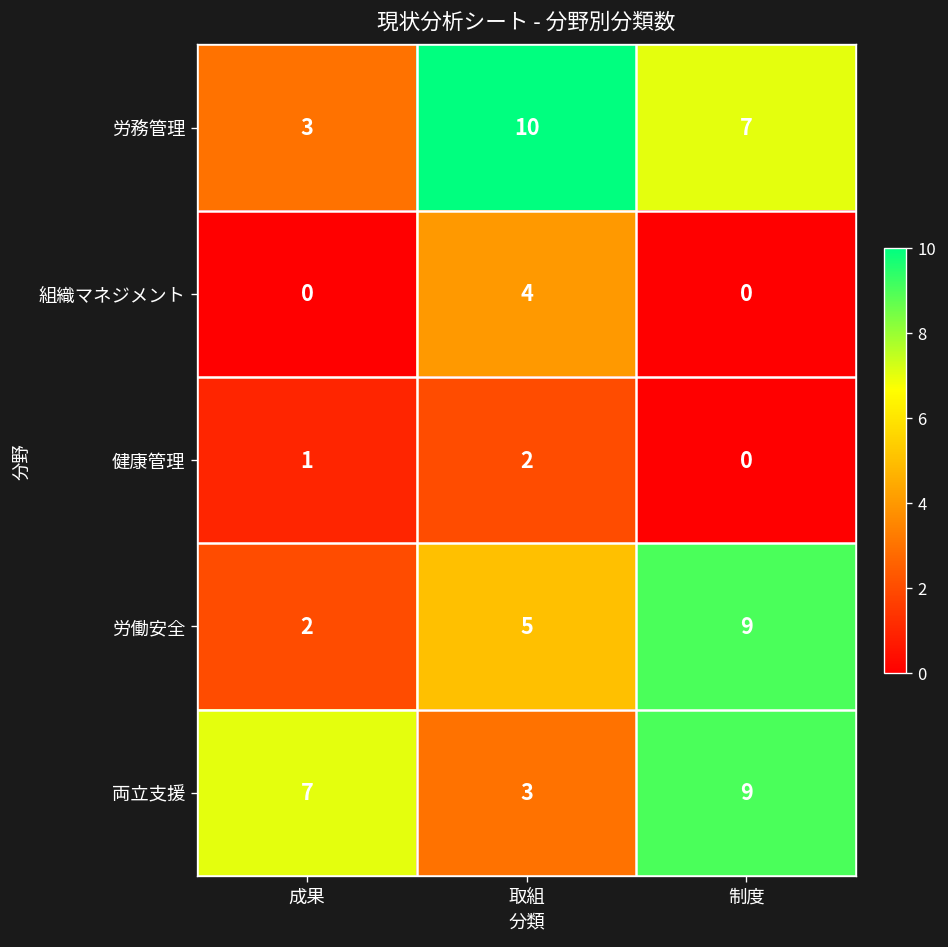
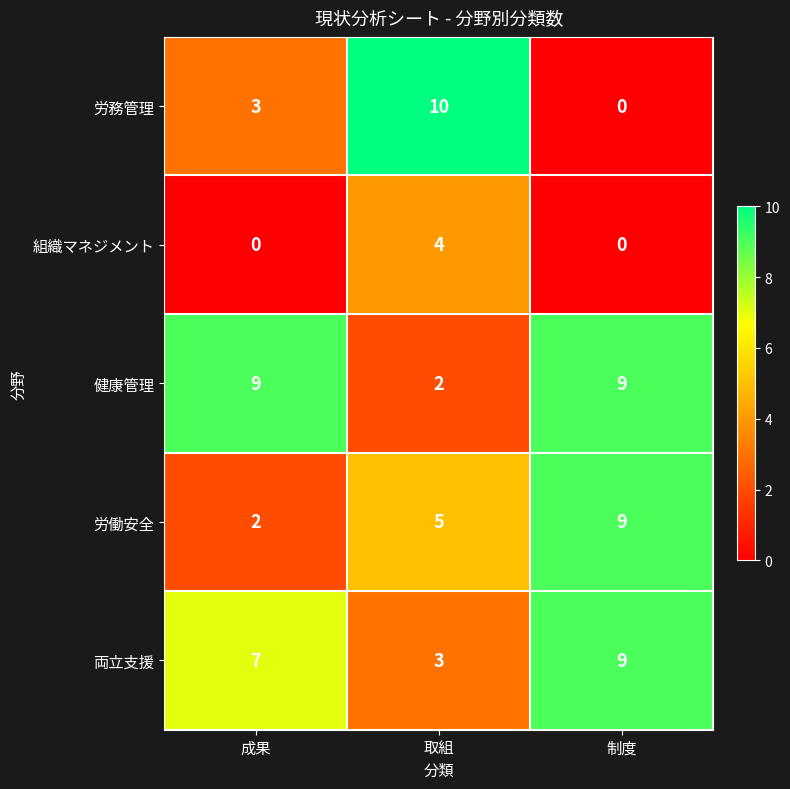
労務管理, 制度: 7 -> 0
健康管理, 成果: 1 -> 9
健康管理, 制度: 0 -> 9
